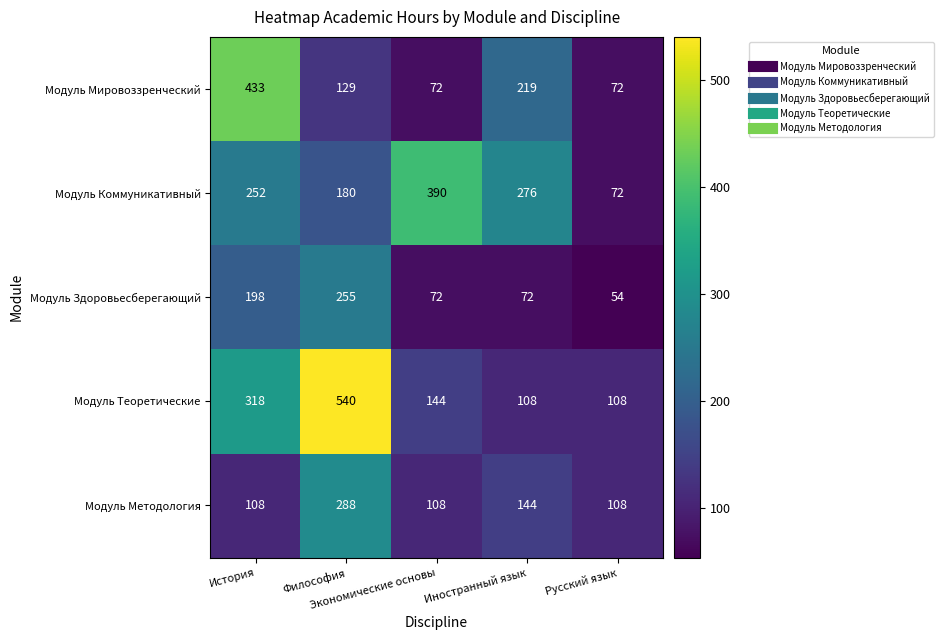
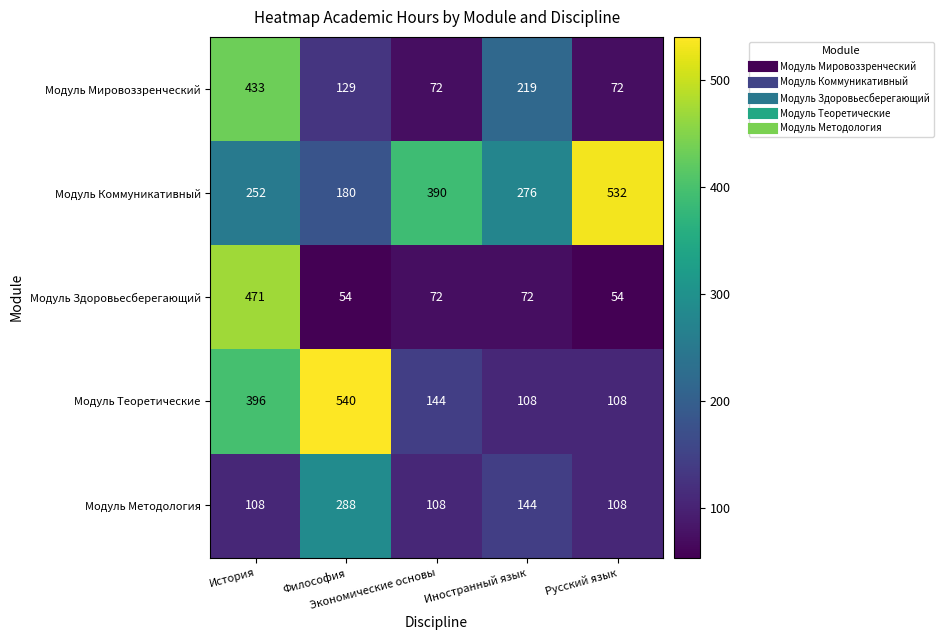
Модуль Коммуникативный, Русский язык: 72 -> 532
Модуль Здоровьесберегающий, История: 198 -> 471
Модуль Здоровьесберегающий, Философия: 255 -> 54
Модуль Теоретические, История: 318 -> 396
